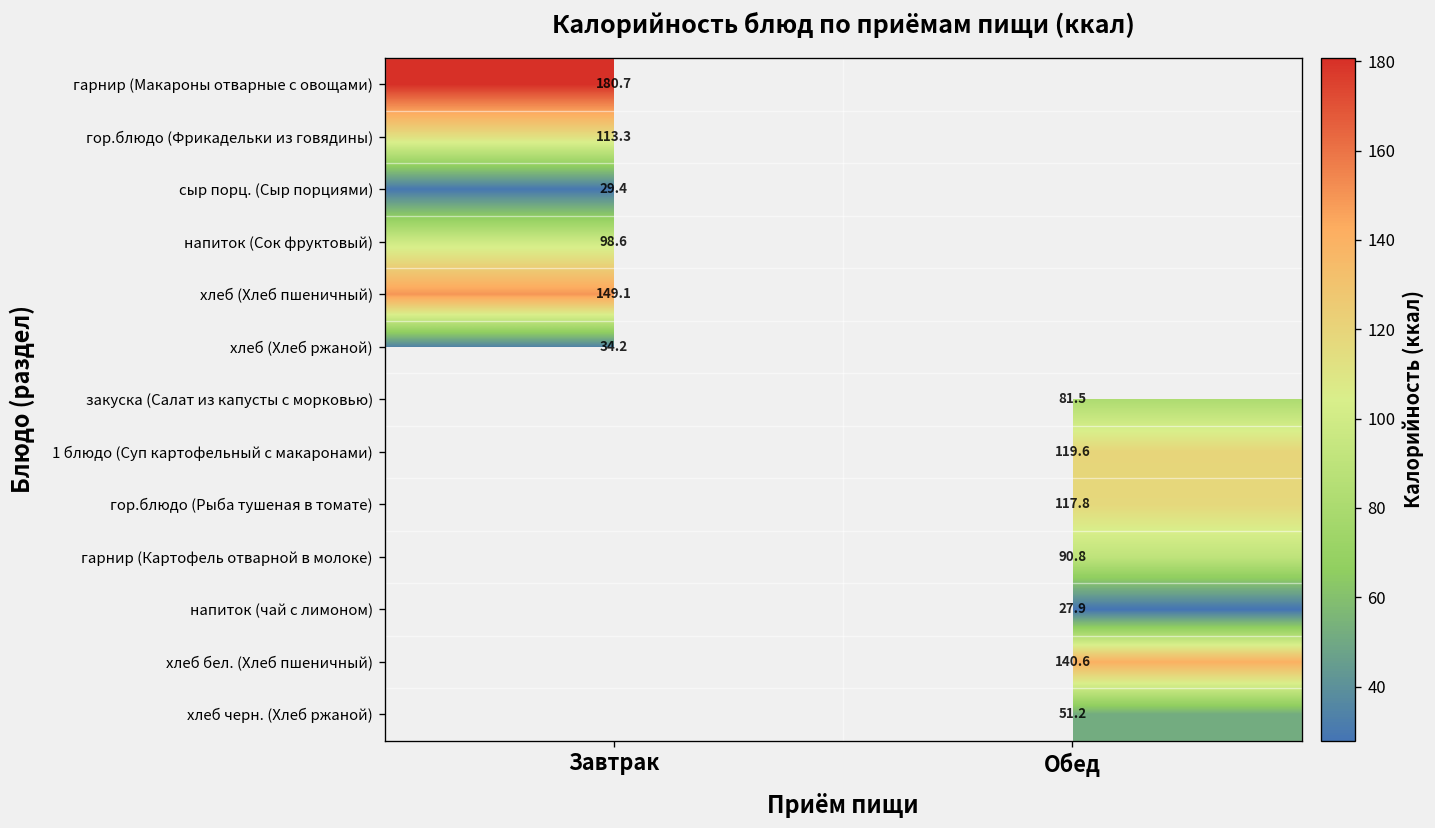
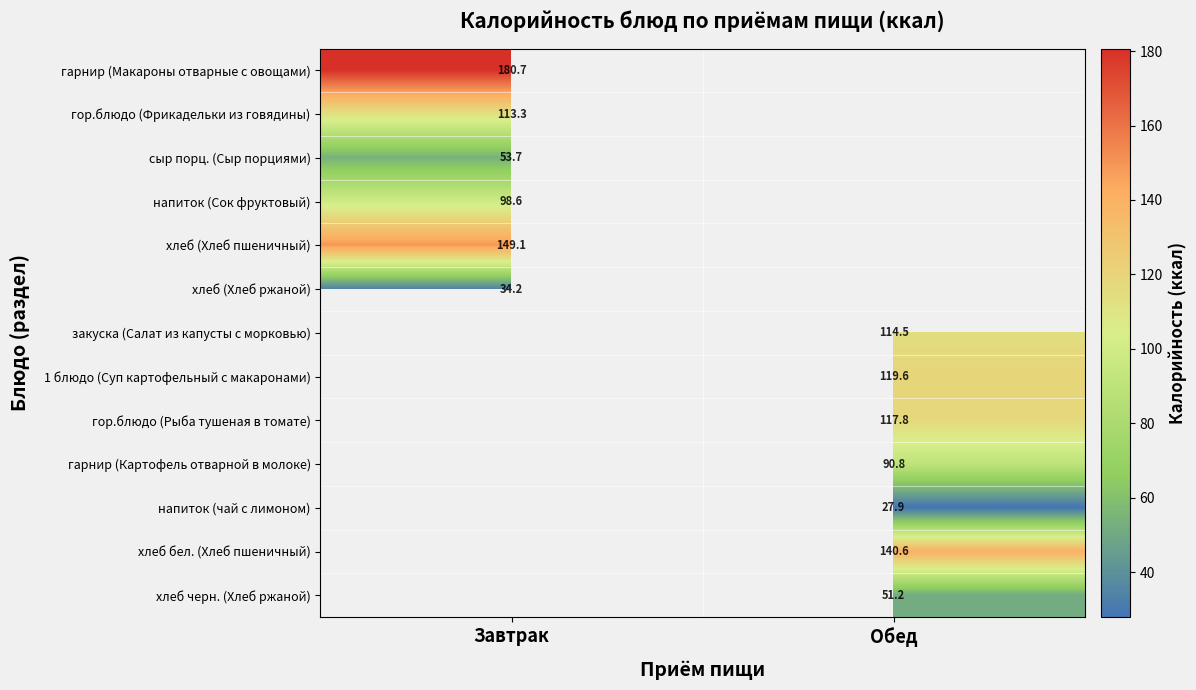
сыр порц. (Сыр порциями), Завтрак: 29.4 -> 53.7
закуска (Салат из капусты с морковью), Обед: 81.5 -> 114.5
